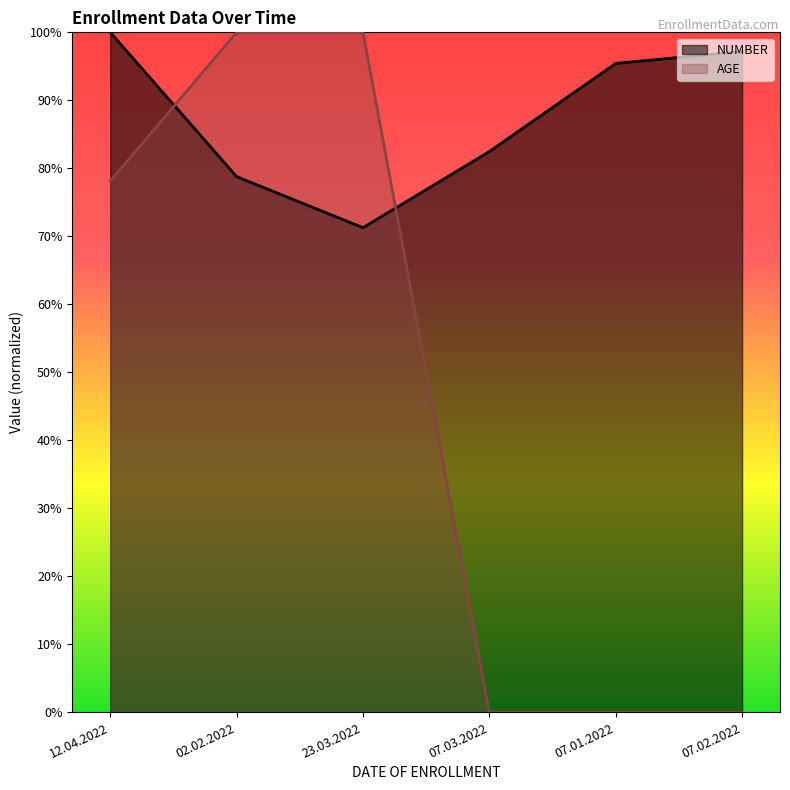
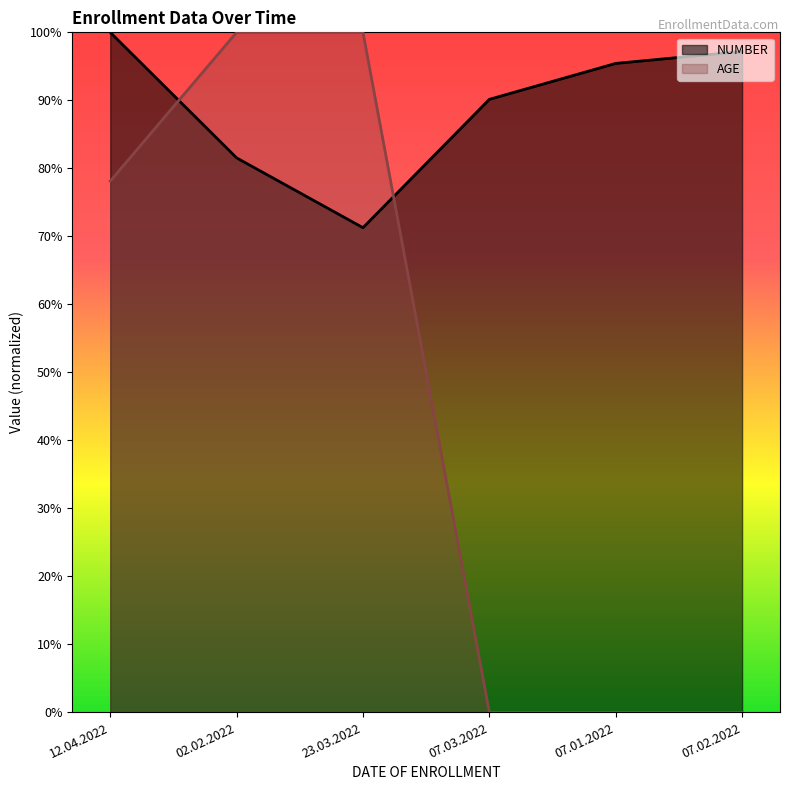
NUMBER, 02.02.2022: 79% -> 82%
NUMBER, 07.03.2022: 82% -> 90%
